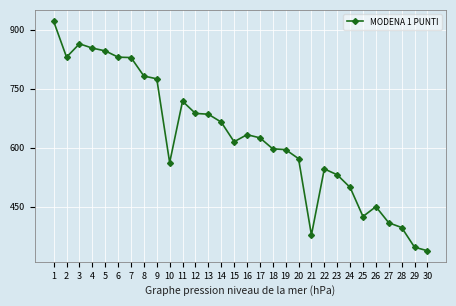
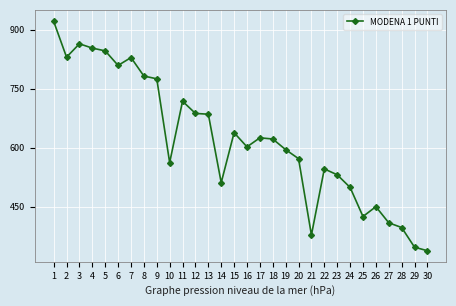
6: 830 -> 810
14: 670 -> 510
15: 620 -> 640
16: 630 -> 600
18: 600 -> 620
